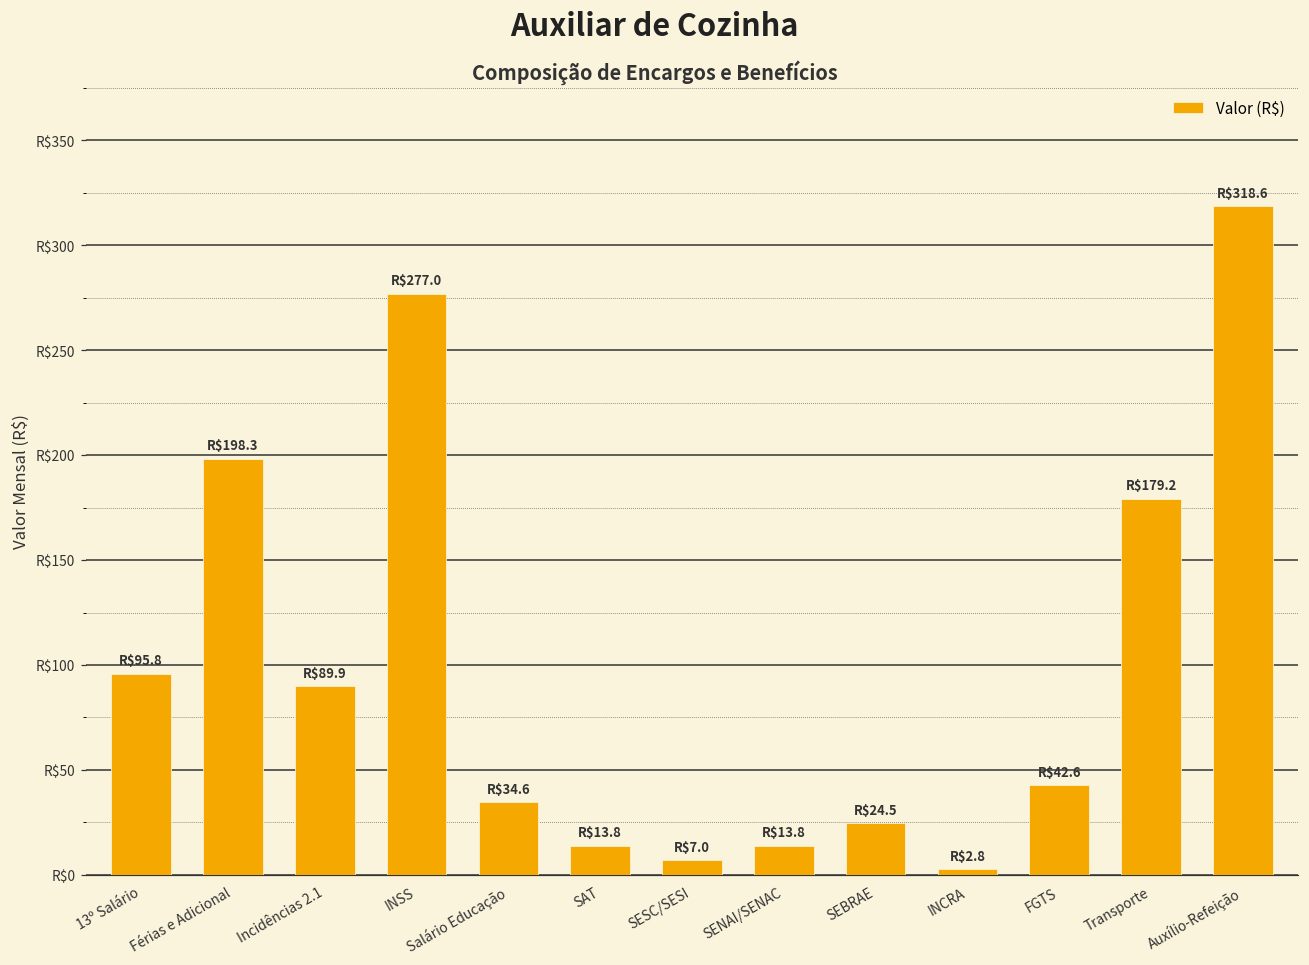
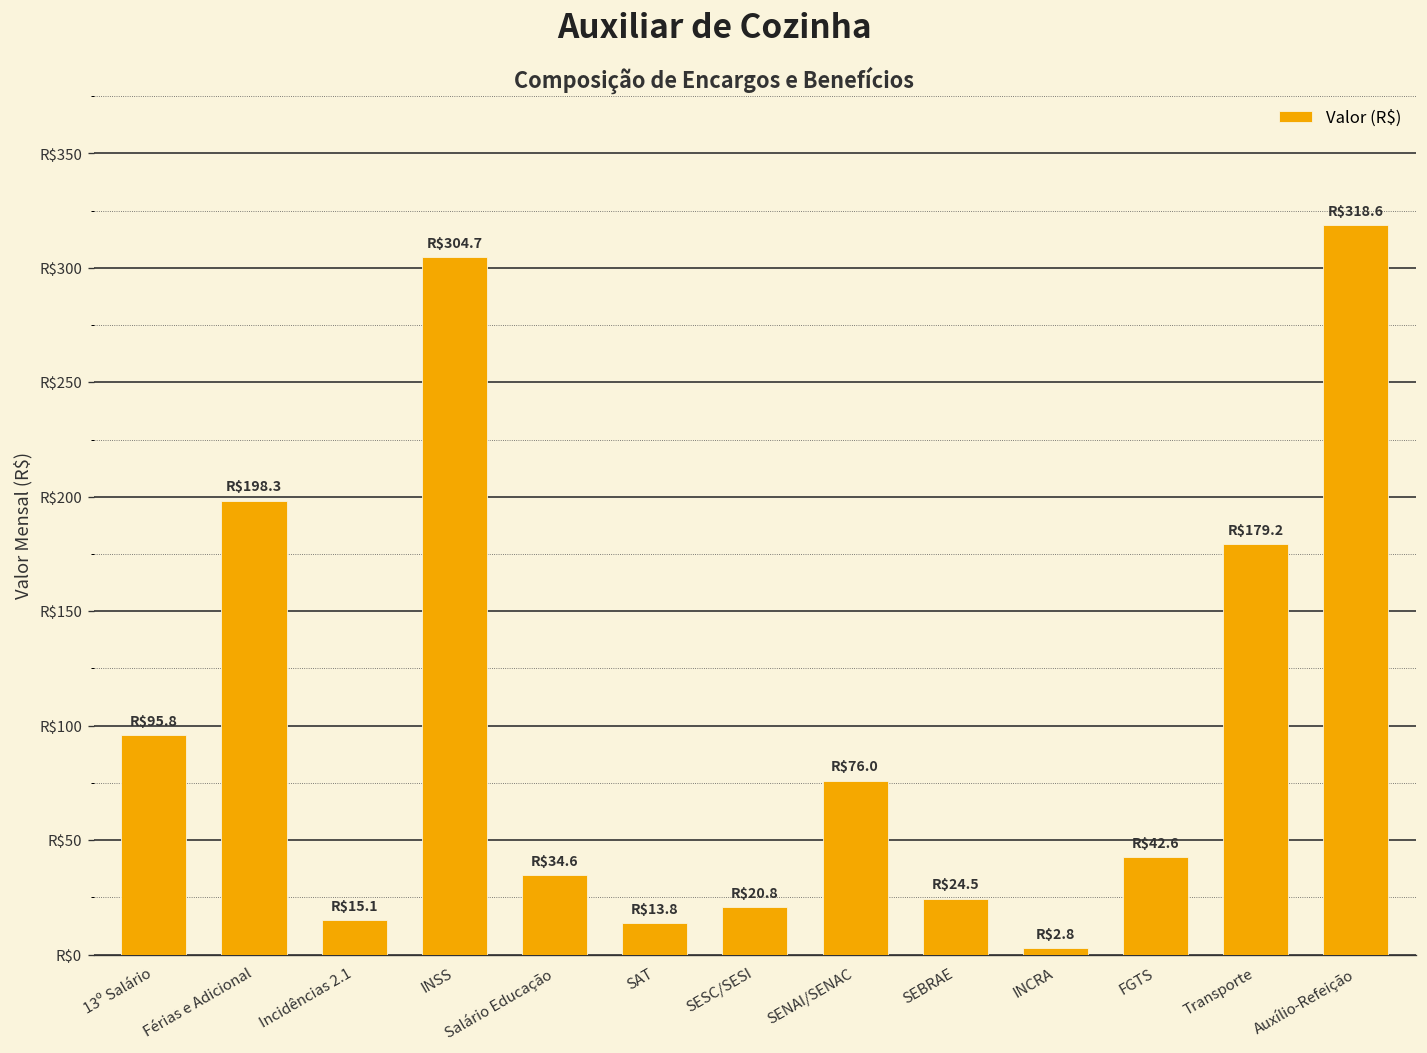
Incidências 2.1: $89.9 -> $15.1
INSS: $277.0 -> $304.7
SESC/SESI: $7.0 -> $20.8
SENAI/SENAC: $13.8 -> $76.0
